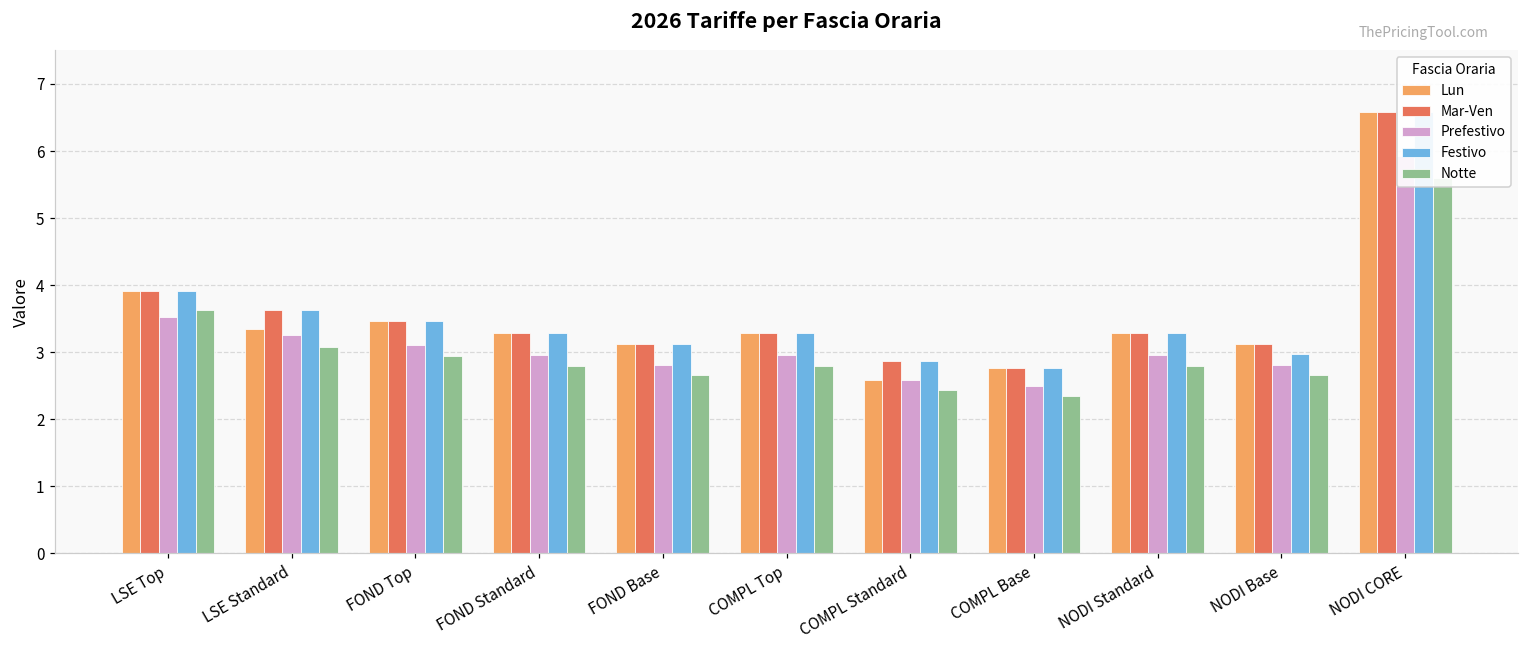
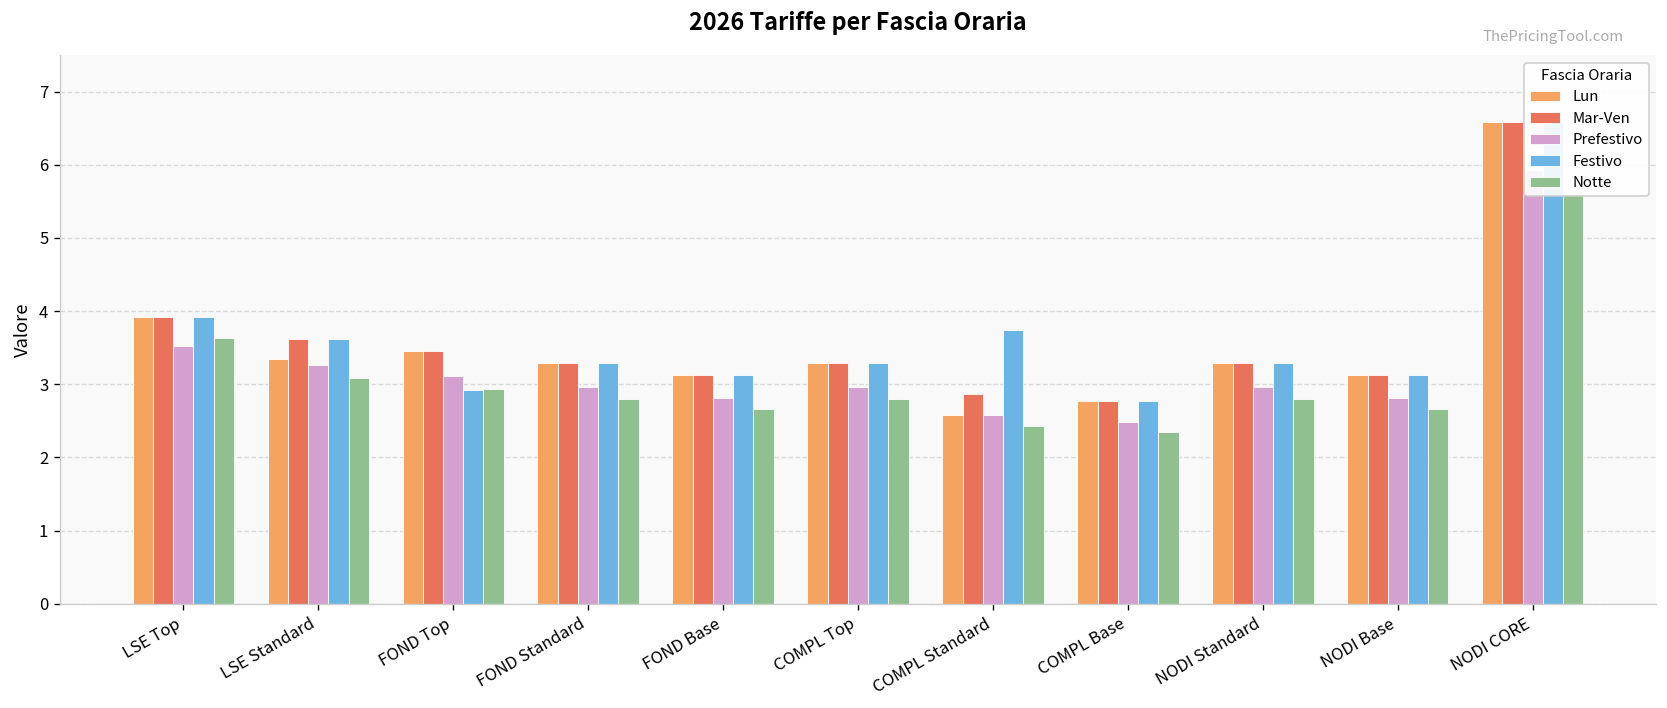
Festivo, FOND Top: 3.5 -> 2.9
Festivo, COMPL Standard: 2.9 -> 3.7
Festivo, NODI Base: 3.0 -> 3.1
